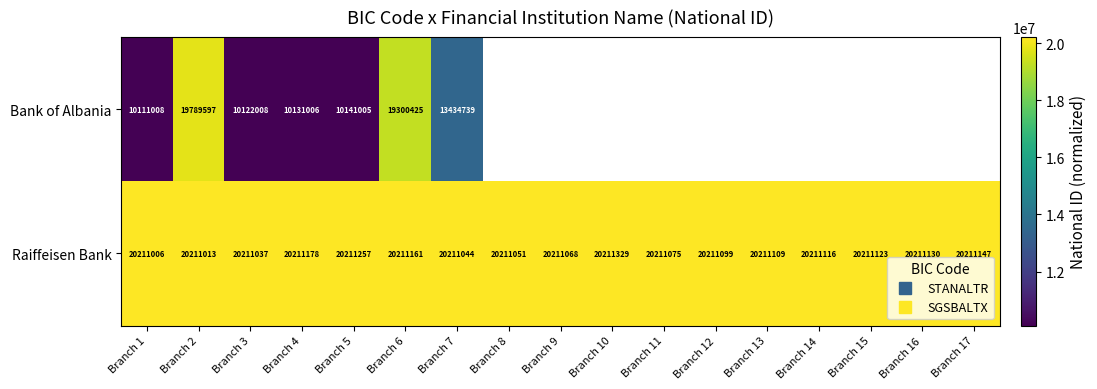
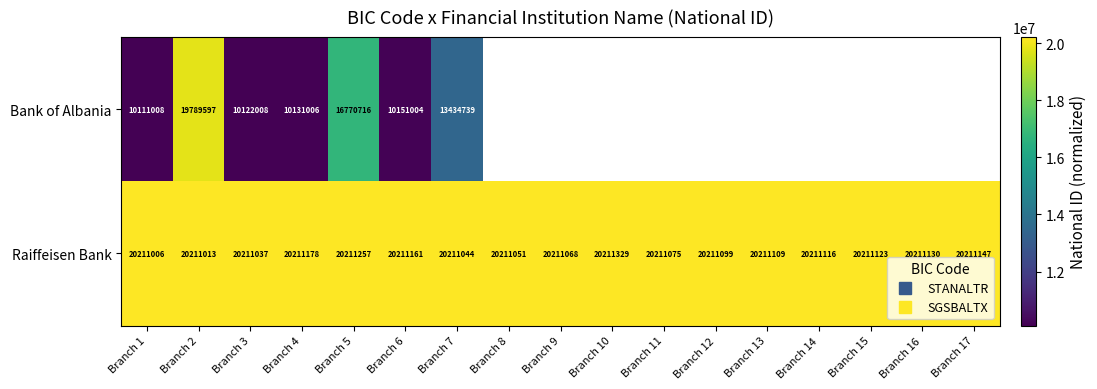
Bank of Albania, Branch 5: 10141005 -> 16770716
Bank of Albania, Branch 6: 19300425 -> 10151004
